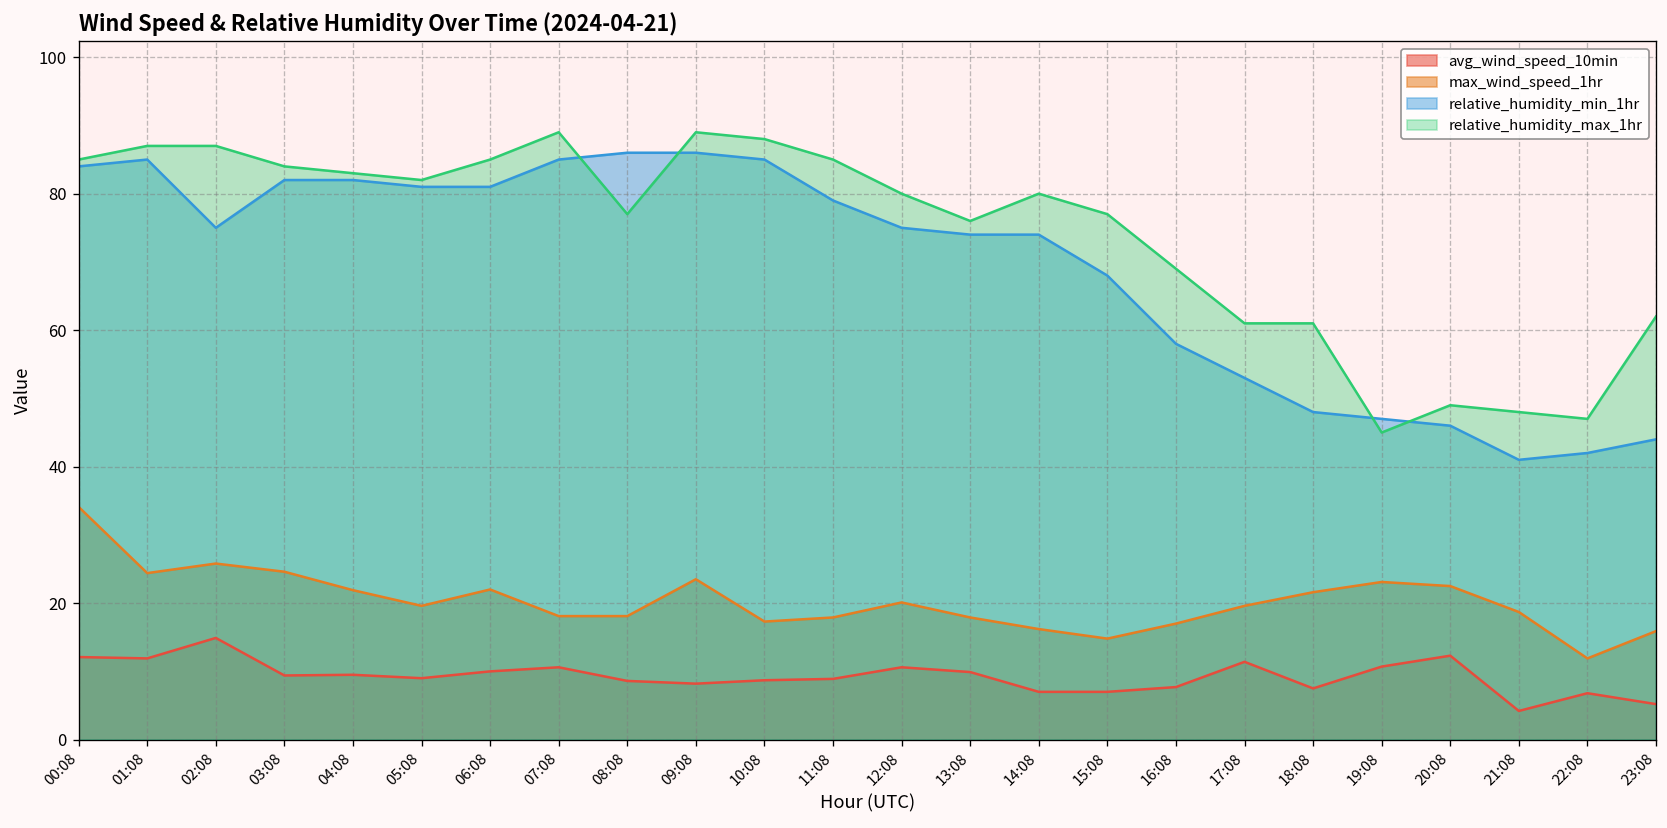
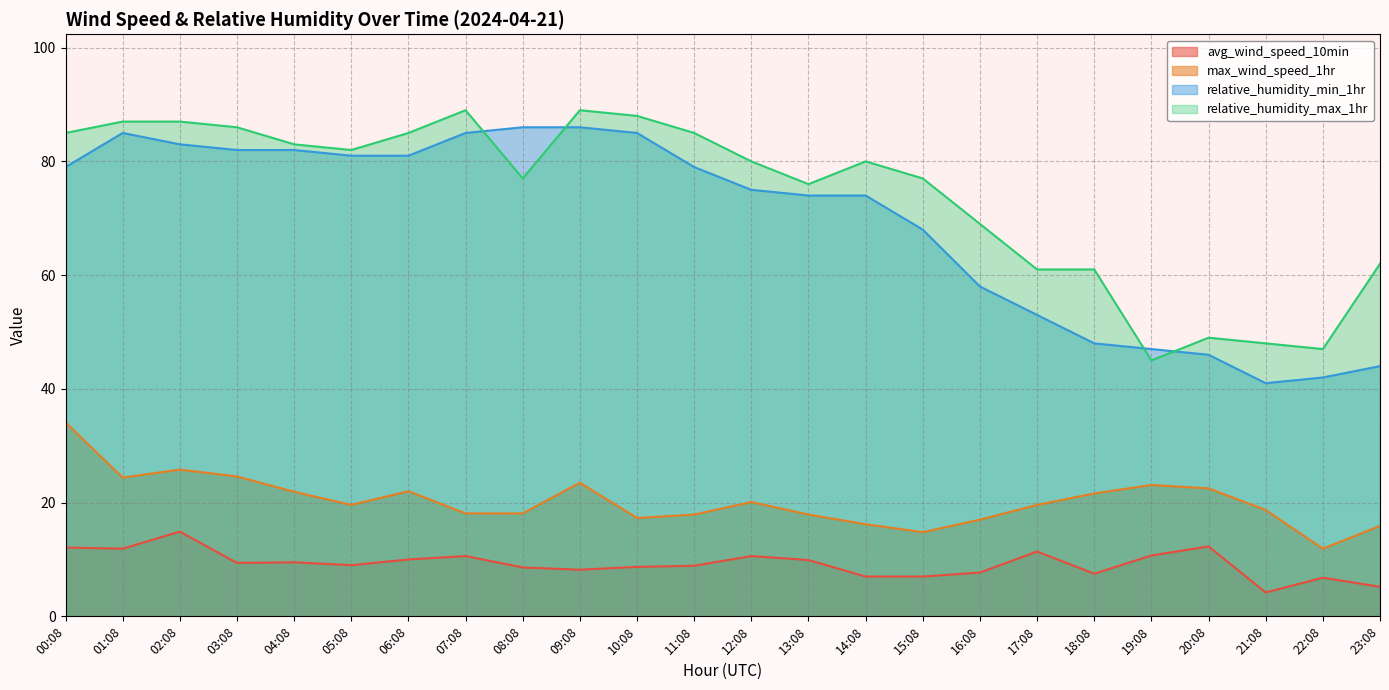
relative_humidity_min_1hr, 00:08: 84 -> 79
relative_humidity_min_1hr, 02:08: 75 -> 83
relative_humidity_max_1hr, 03:08: 84 -> 86
